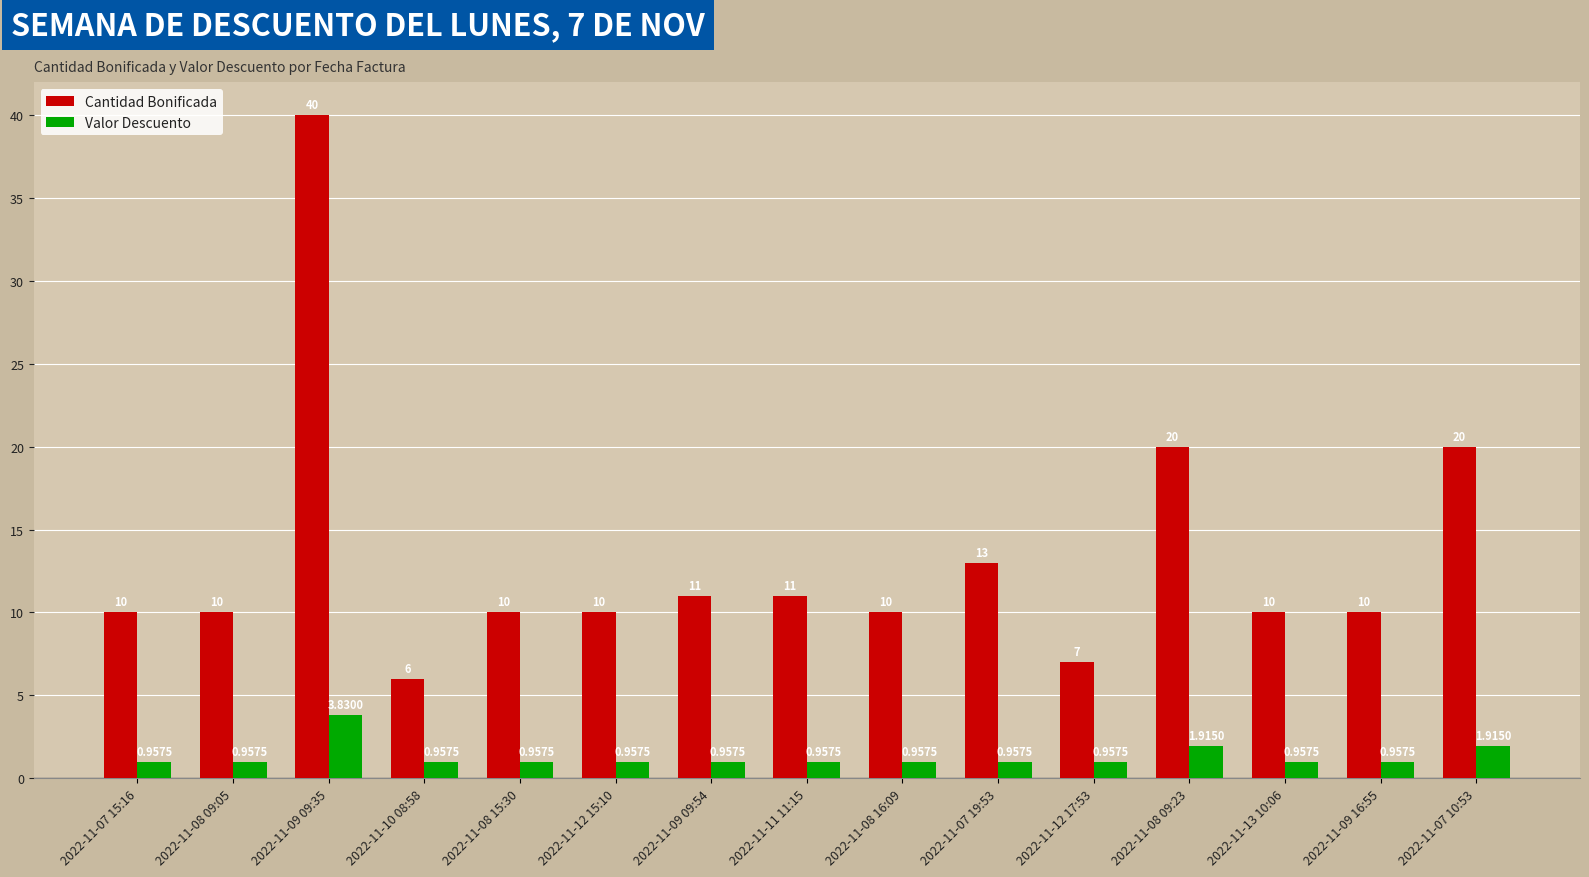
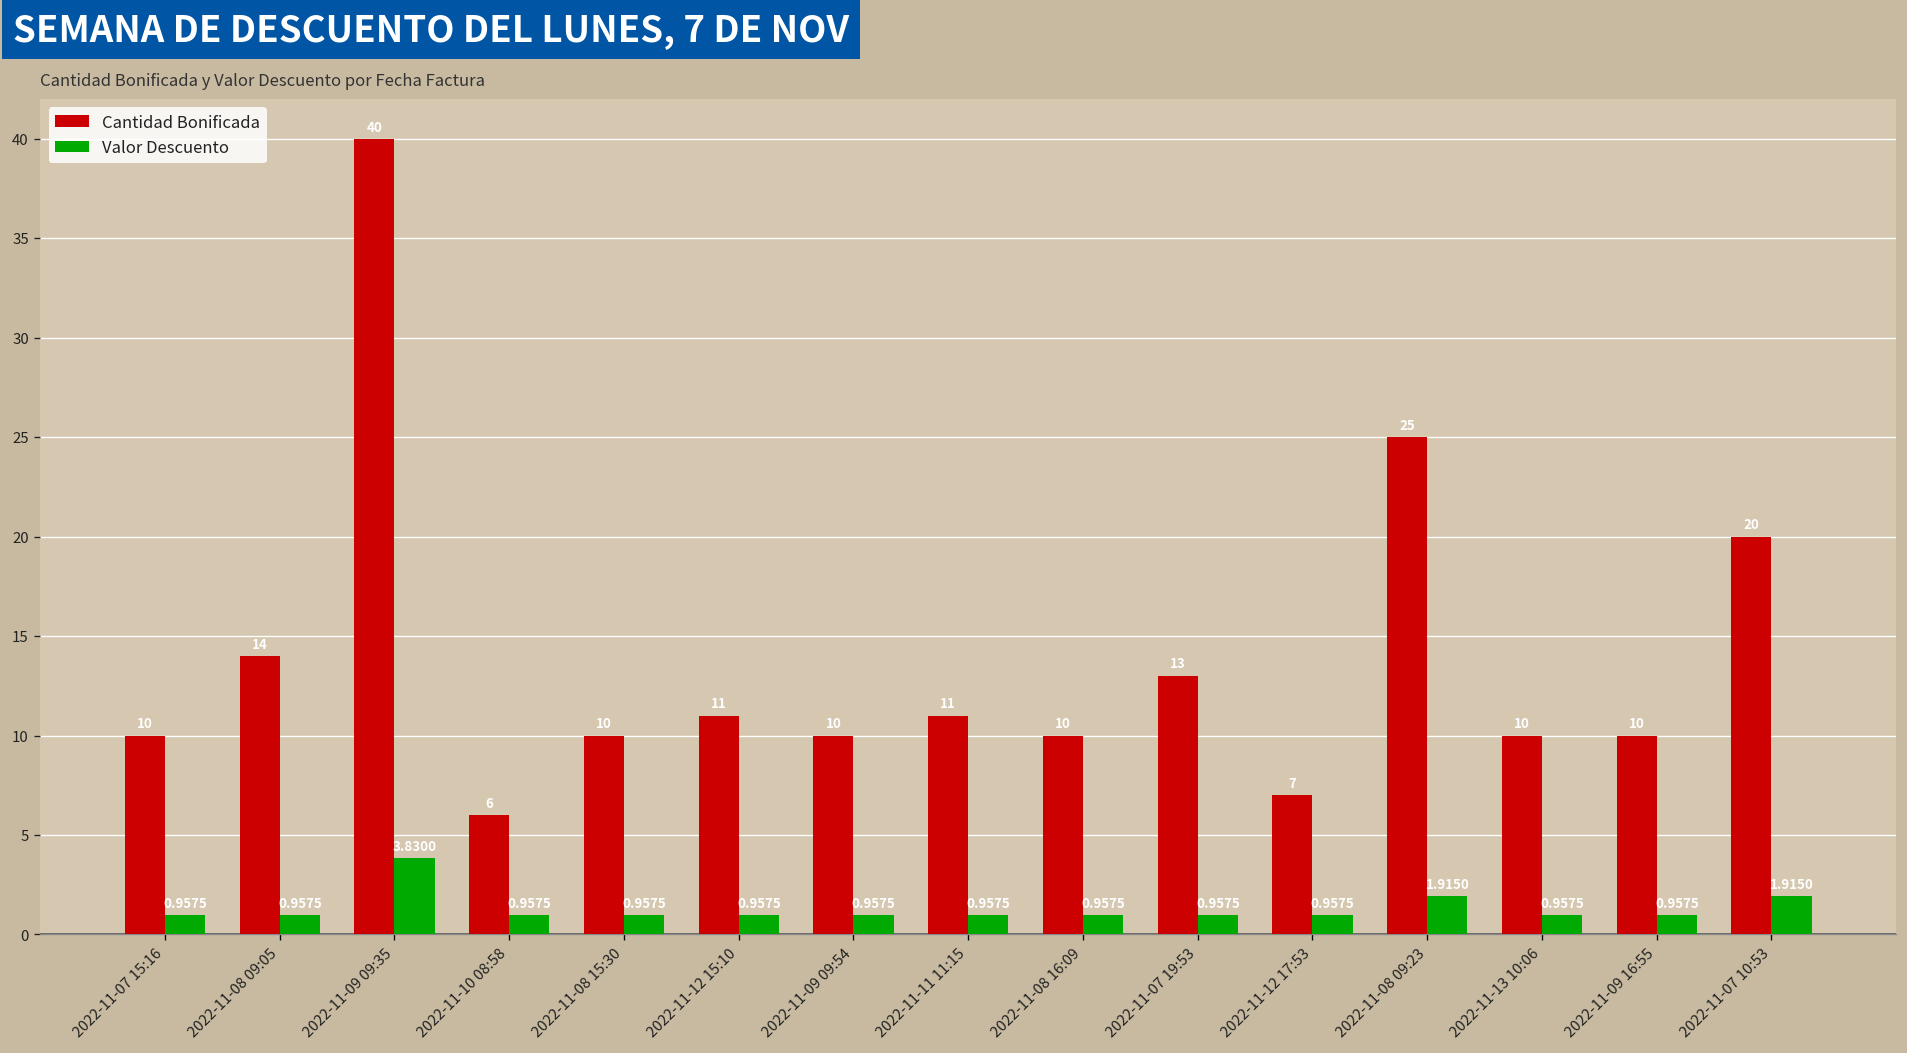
Cantidad Bonificada, 2022-11-08 09:05: 10 -> 14
Cantidad Bonificada, 2022-11-12 15:10: 10 -> 11
Cantidad Bonificada, 2022-11-09 09:54: 11 -> 10
Cantidad Bonificada, 2022-11-08 09:23: 20 -> 25
